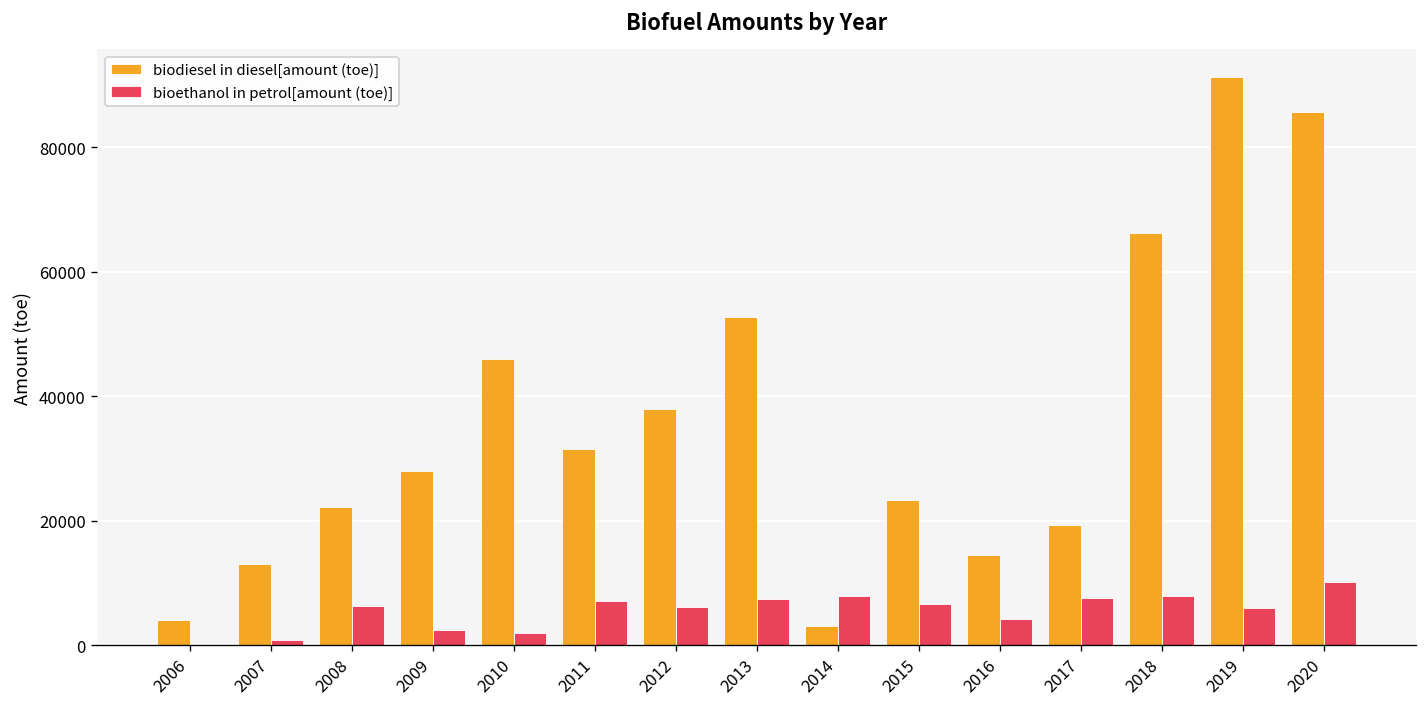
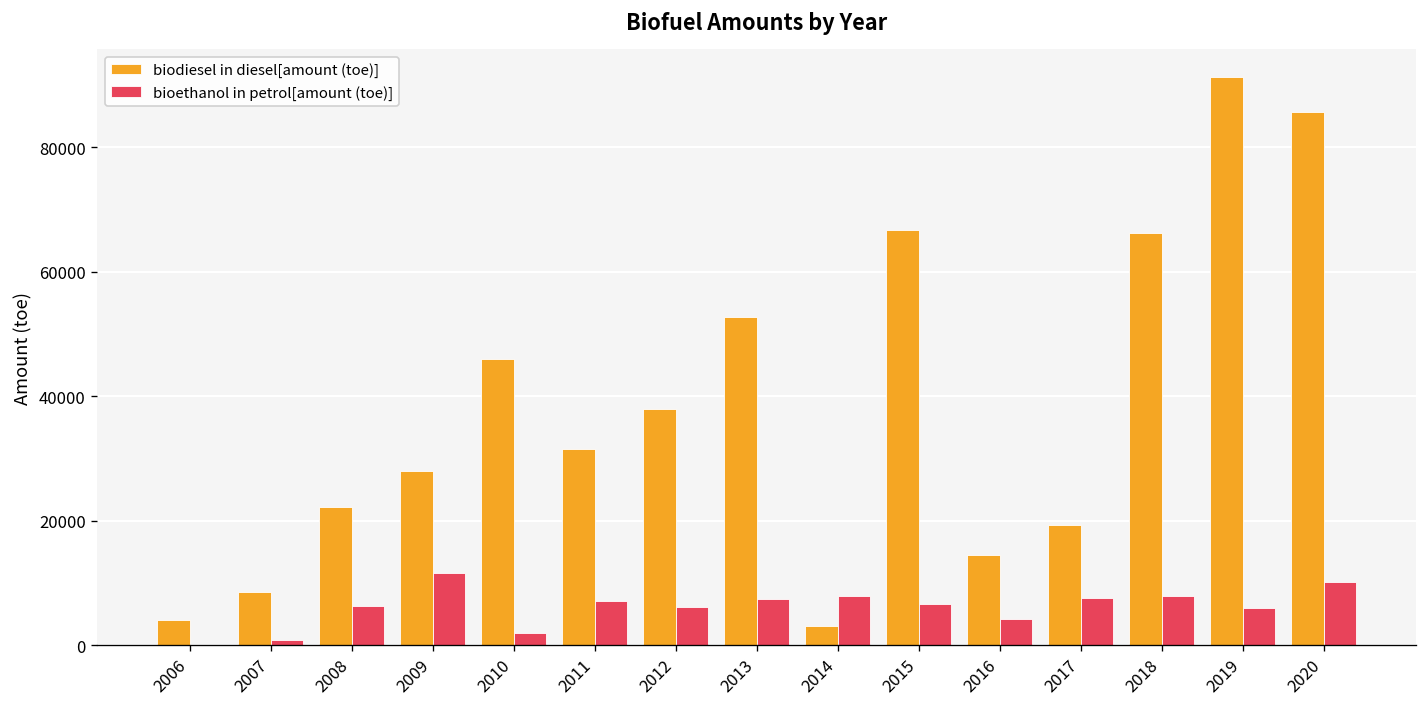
biodiesel in diesel[amount (toe)], 2007: 13000 -> 9000
bioethanol in petrol[amount (toe)], 2009: 2000 -> 12000
biodiesel in diesel[amount (toe)], 2015: 23000 -> 67000
